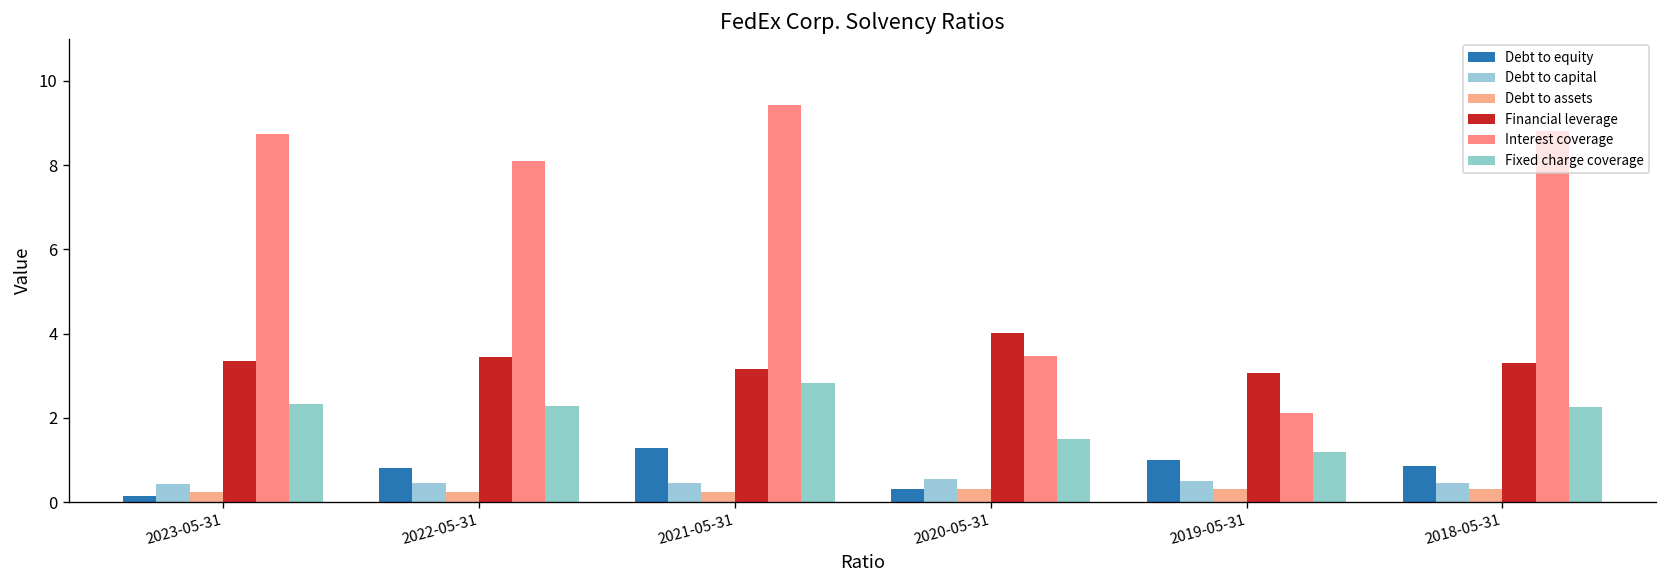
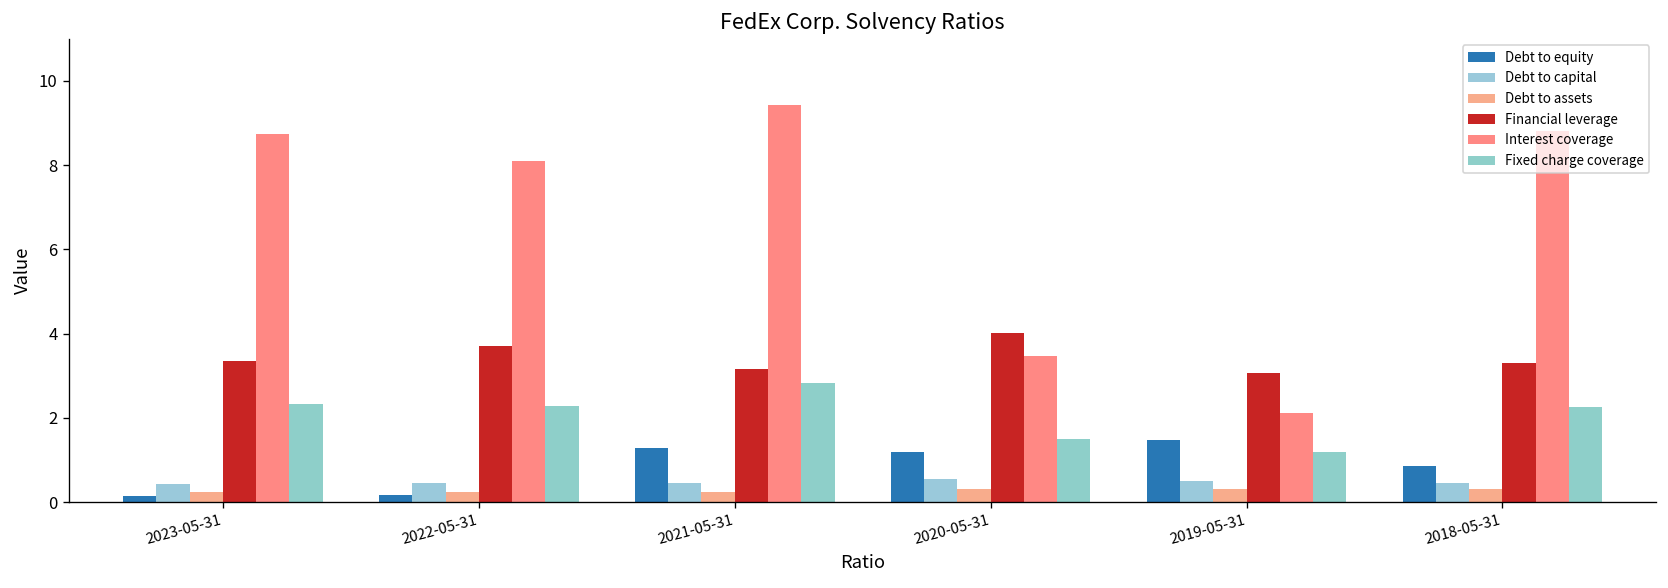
Debt to equity, 2022-05-31: 0.8 -> 0.2
Financial leverage, 2022-05-31: 3.5 -> 3.7
Debt to equity, 2020-05-31: 0.3 -> 1.2
Debt to equity, 2019-05-31: 1.0 -> 1.5
